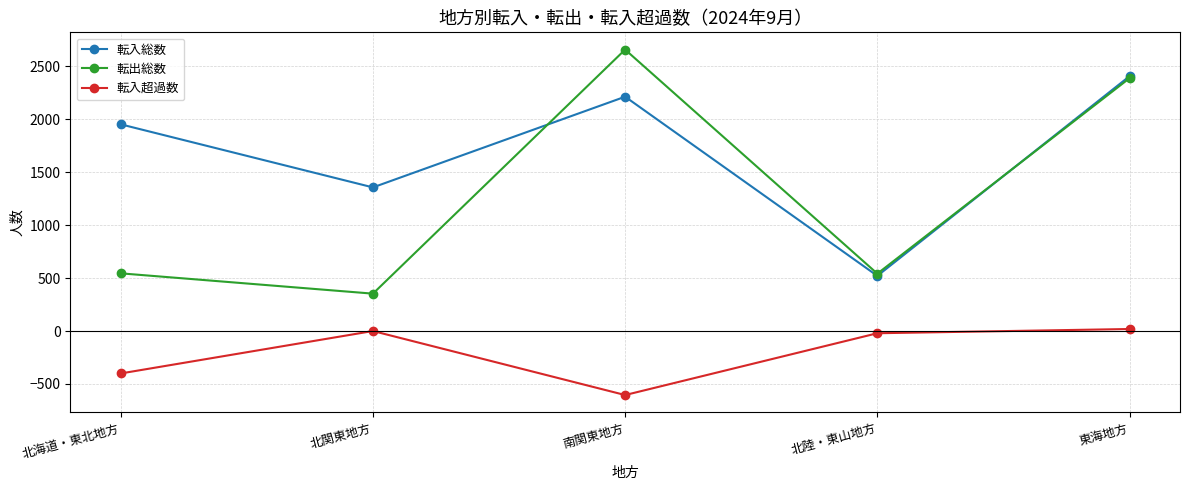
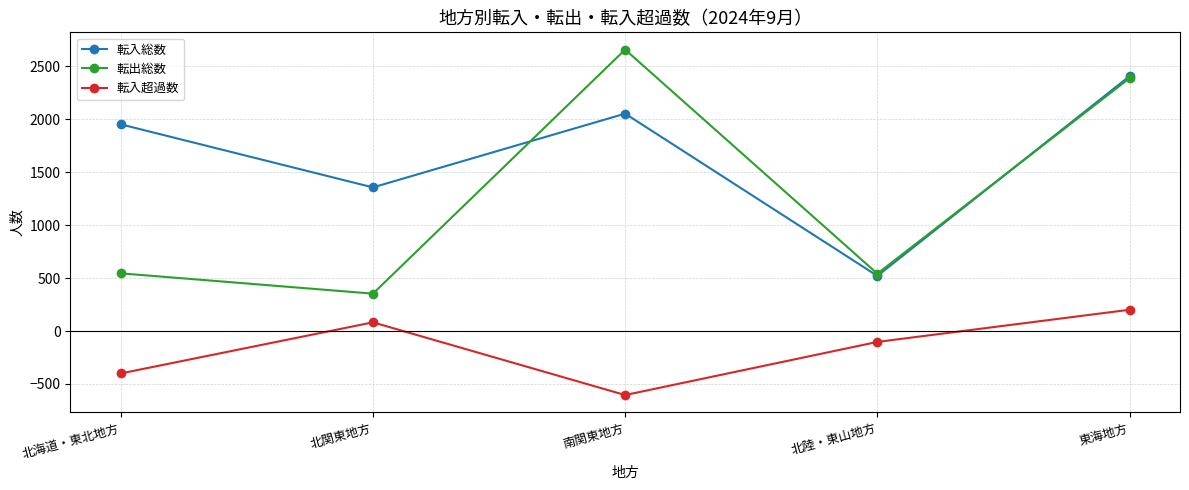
転入超過数, 北関東地方: 0 -> 80
転入総数, 南関東地方: 2210 -> 2050
転入超過数, 北陸・東山地方: -20 -> -100
転入超過数, 東海地方: 20 -> 200
